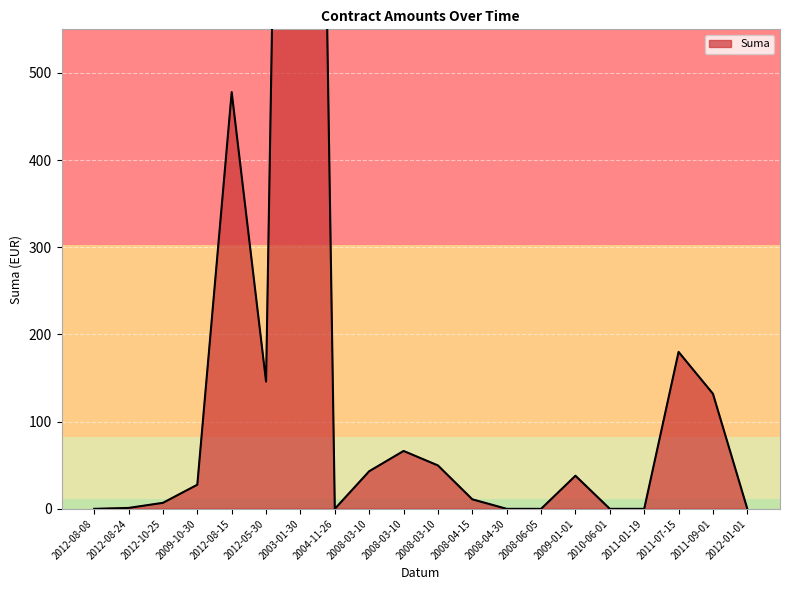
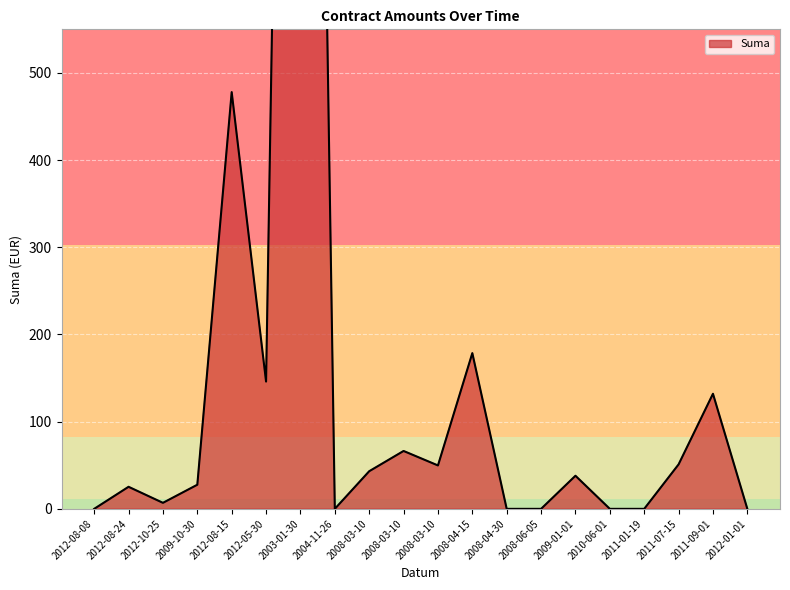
2012-08-24: 0 -> 30
2008-04-15: 10 -> 180
2011-07-15: 180 -> 50
